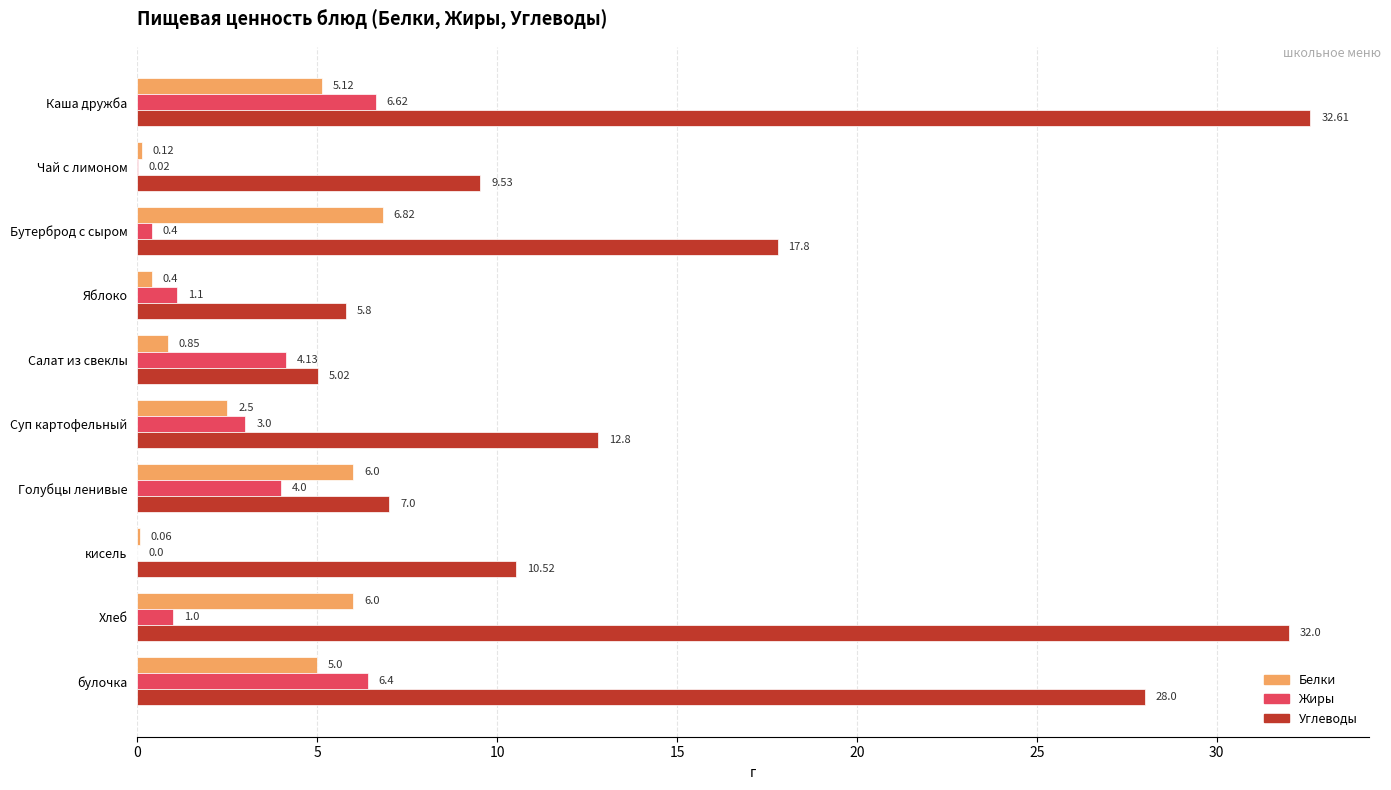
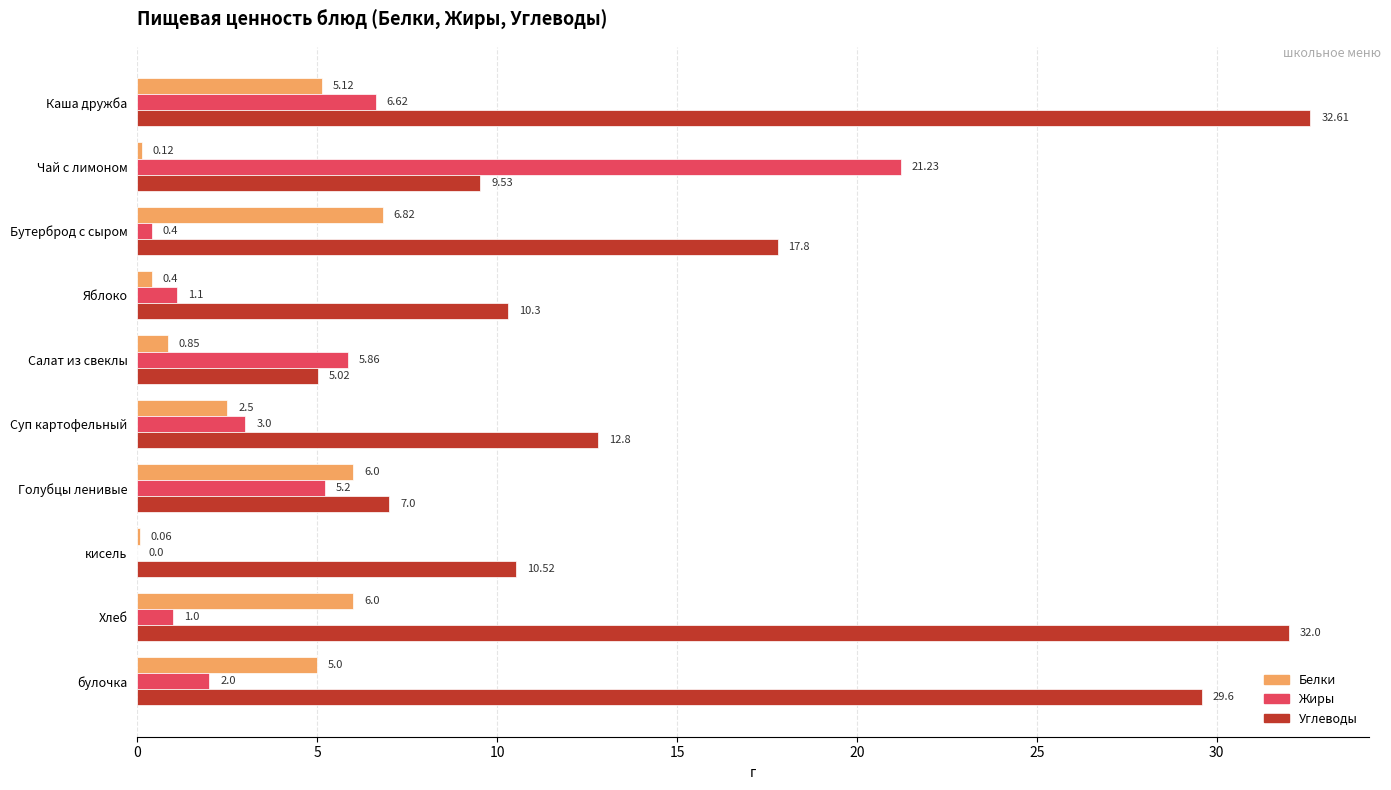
Жиры, Чай с лимоном: 0.02 -> 21.23
Углеводы, Яблоко: 5.8 -> 10.3
Жиры, Салат из свеклы: 4.13 -> 5.86
Жиры, Голубцы ленивые: 4.0 -> 5.2
Жиры, булочка: 6.4 -> 2.0
Углеводы, булочка: 28.0 -> 29.6
